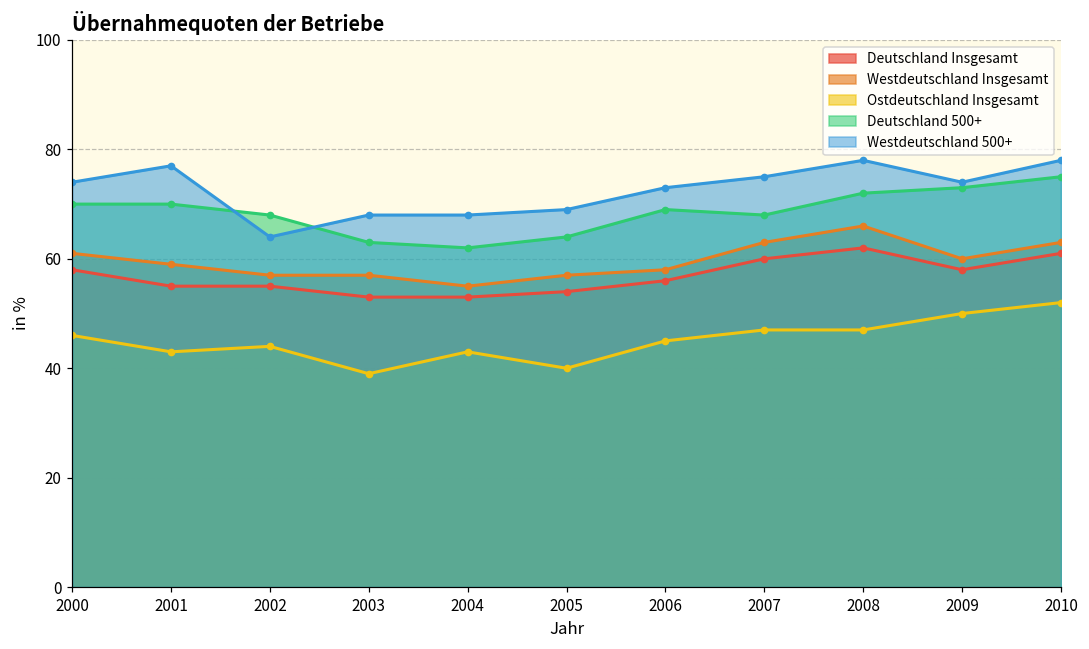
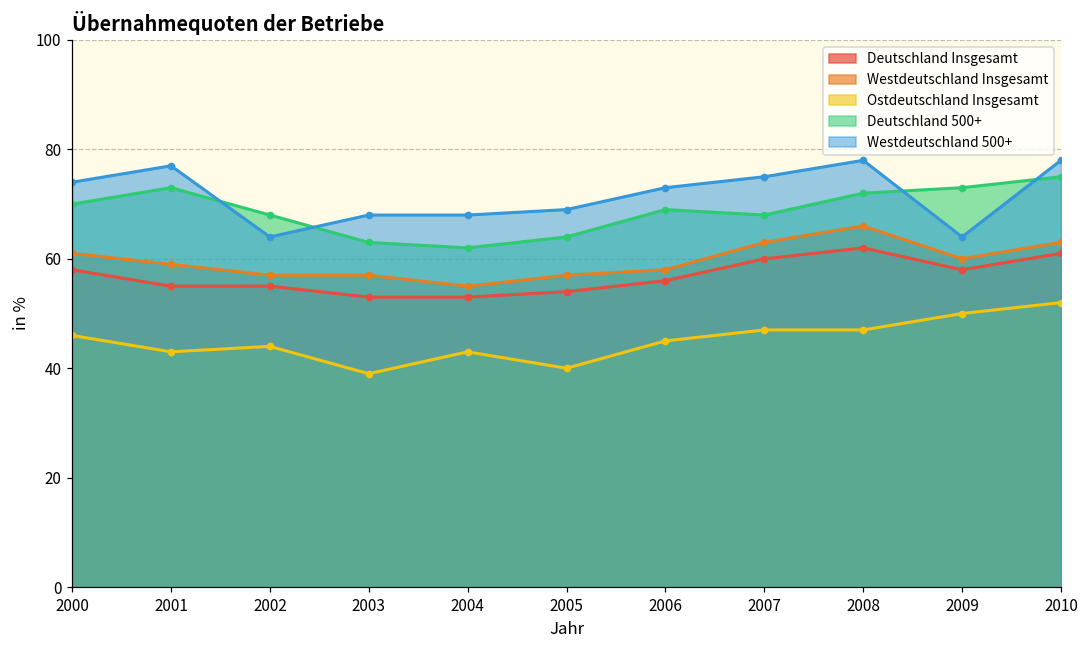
Deutschland 500+, 2001: 70 -> 73
Westdeutschland 500+, 2009: 74 -> 64
